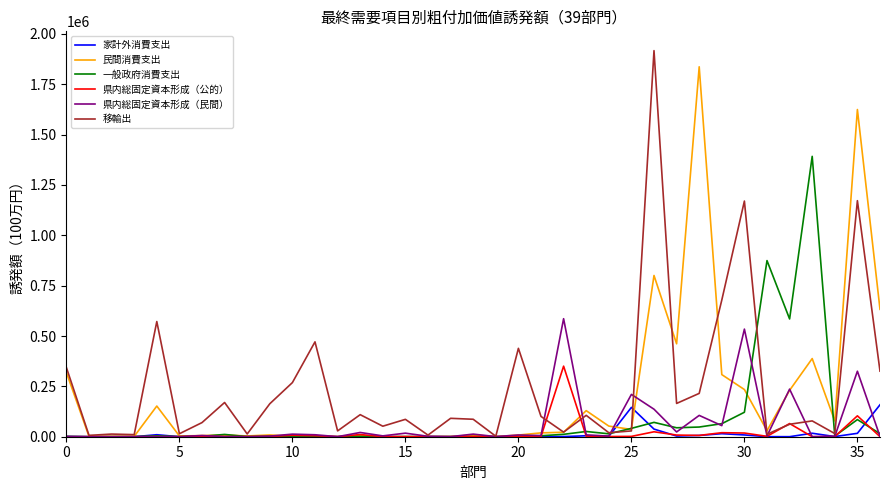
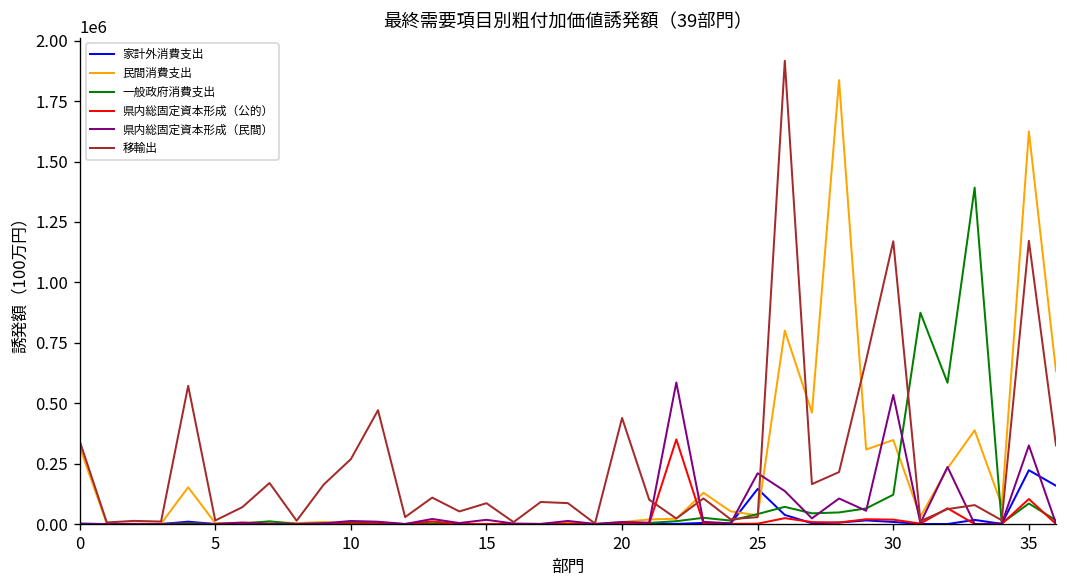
民間消費支出, 30: 230000 -> 350000
家計外消費支出, 35: 20000 -> 220000
